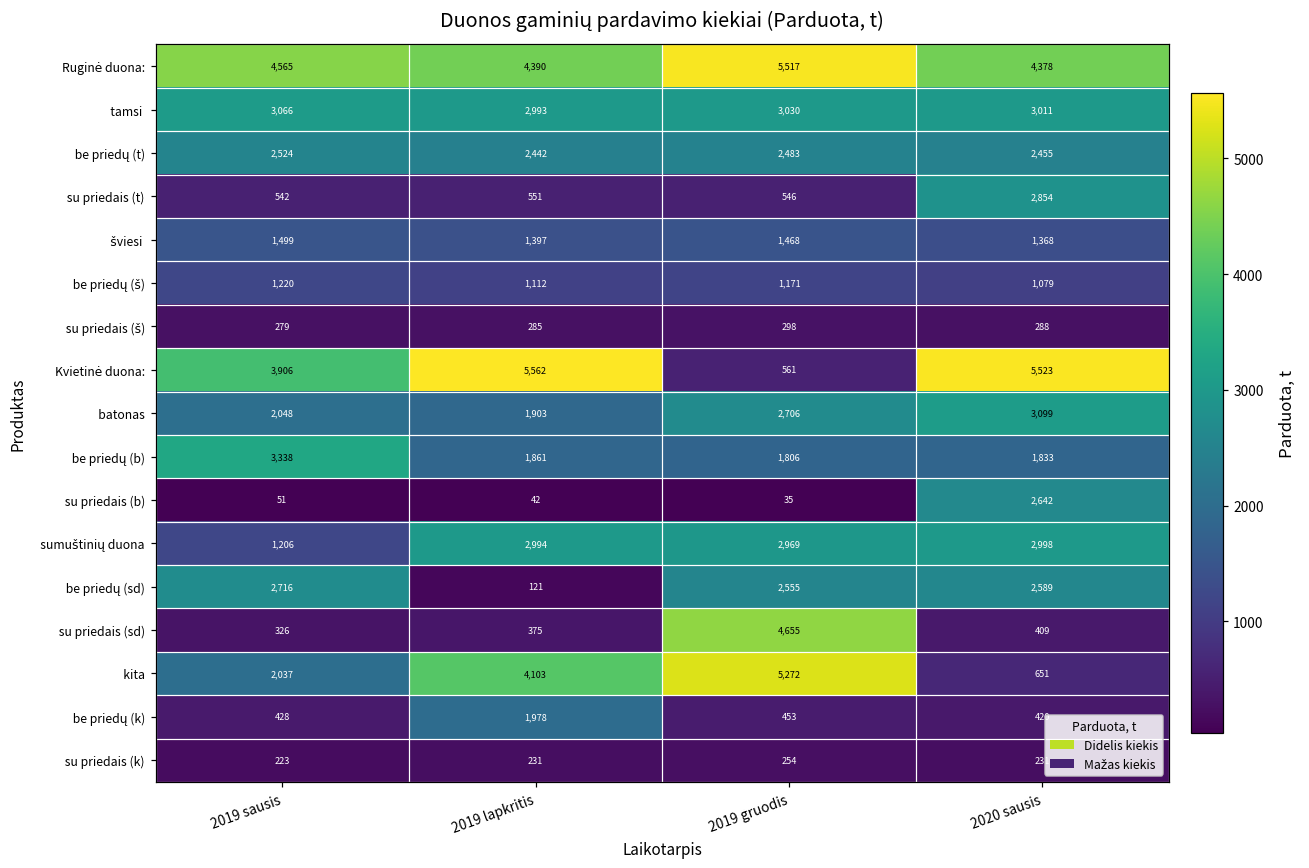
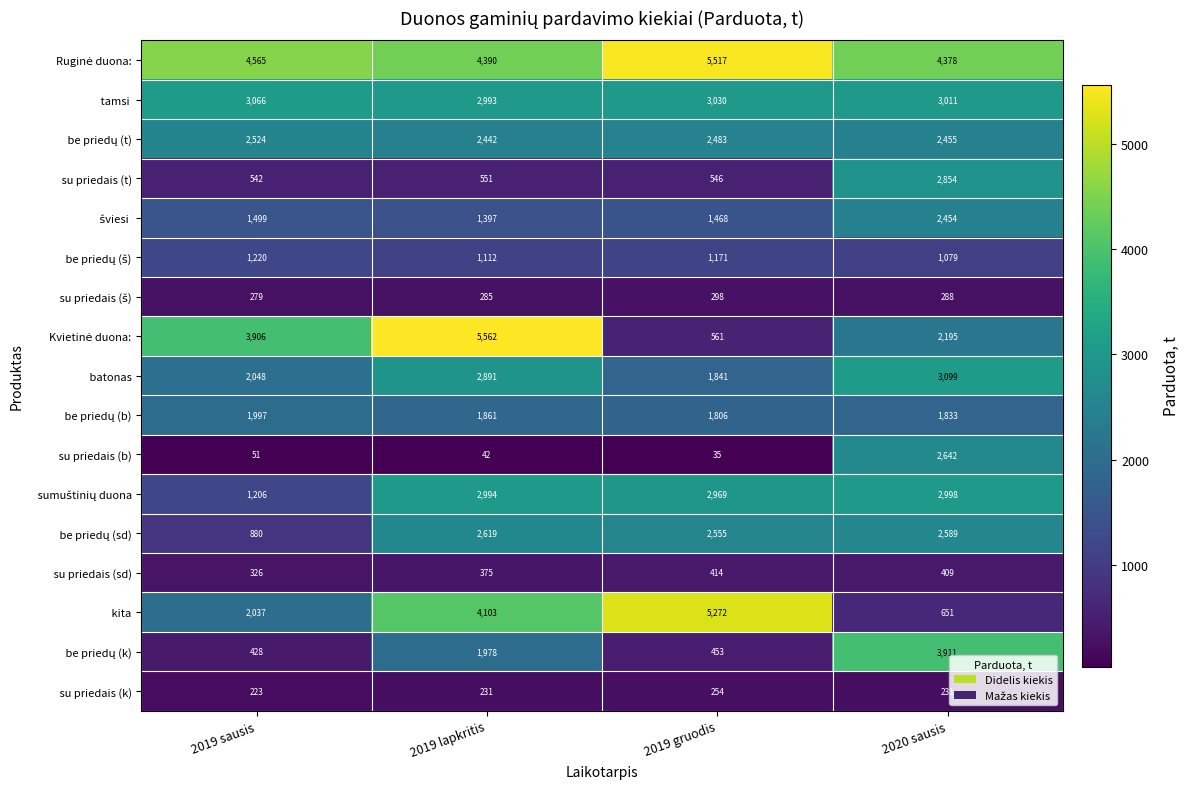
šviesi, 2020 sausis: 1,368 -> 2,454
Kvietinė duona:, 2020 sausis: 5,523 -> 2,195
batonas, 2019 lapkritis: 1,903 -> 2,891
batonas, 2019 gruodis: 2,706 -> 1,841
be priedų (b), 2019 sausis: 3,338 -> 1,997
be priedų (sd), 2019 sausis: 2,716 -> 880
be priedų (sd), 2019 lapkritis: 121 -> 2,619
su priedais (sd), 2019 gruodis: 4,655 -> 414
be priedų (k), 2020 sausis: 420 -> 3,911
